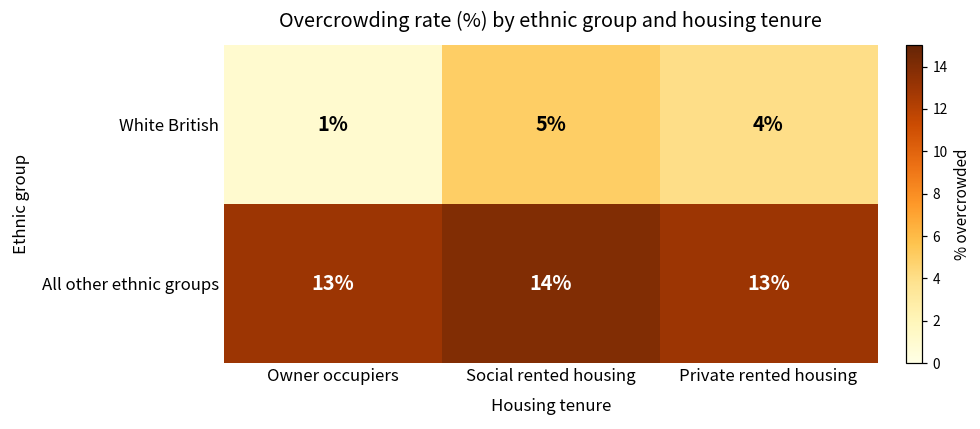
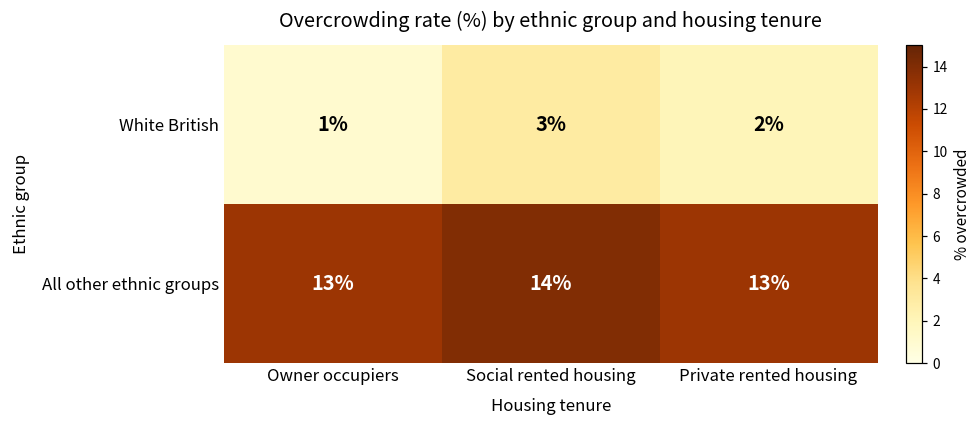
White British, Social rented housing: 5% -> 3%
White British, Private rented housing: 4% -> 2%
